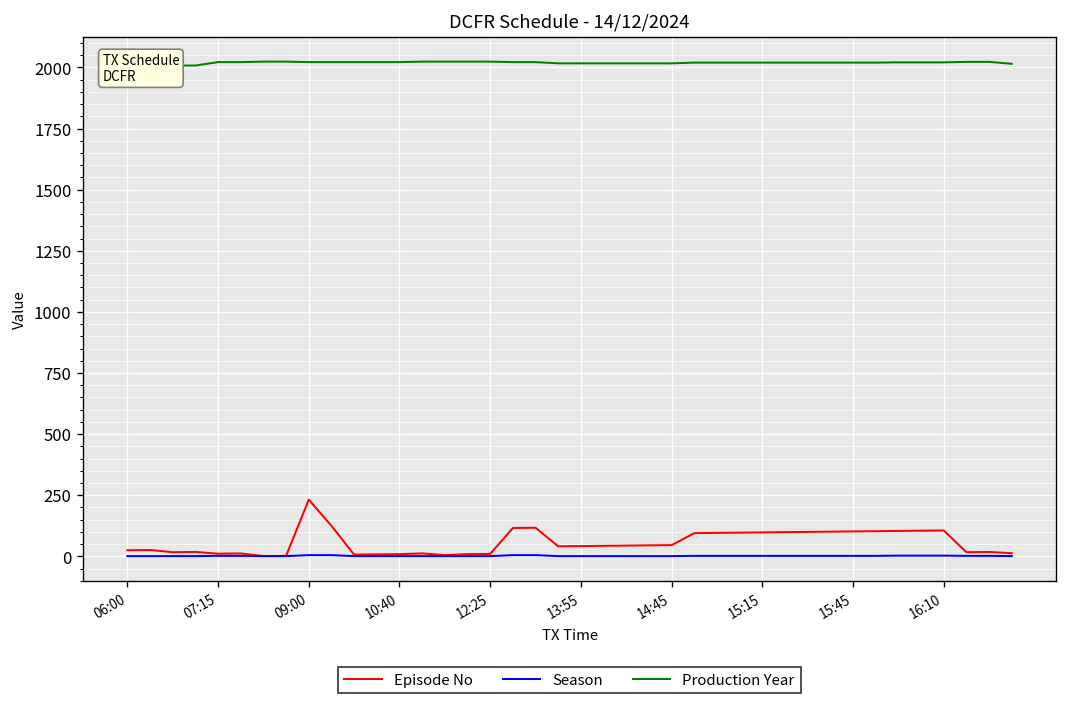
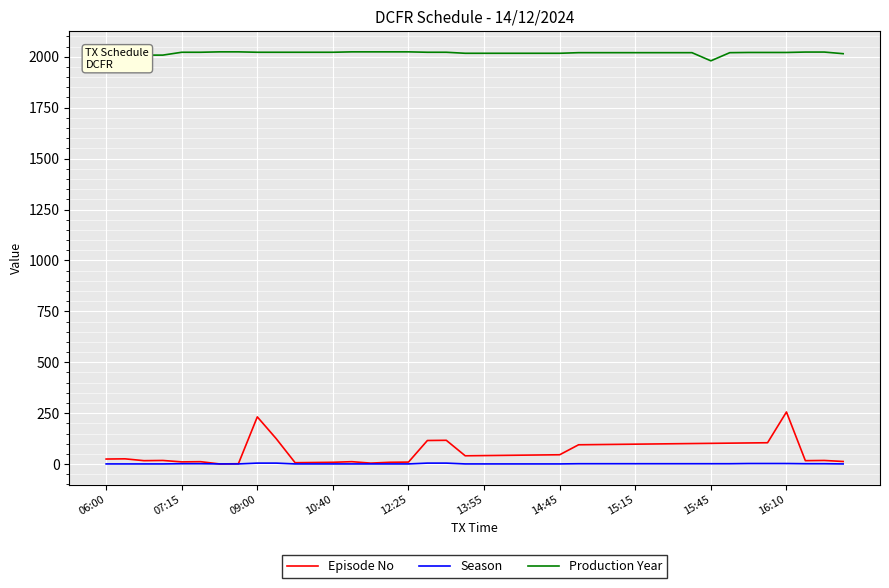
Production Year, 15:45: 2020 -> 1980
Episode No, 16:10: 110 -> 260
